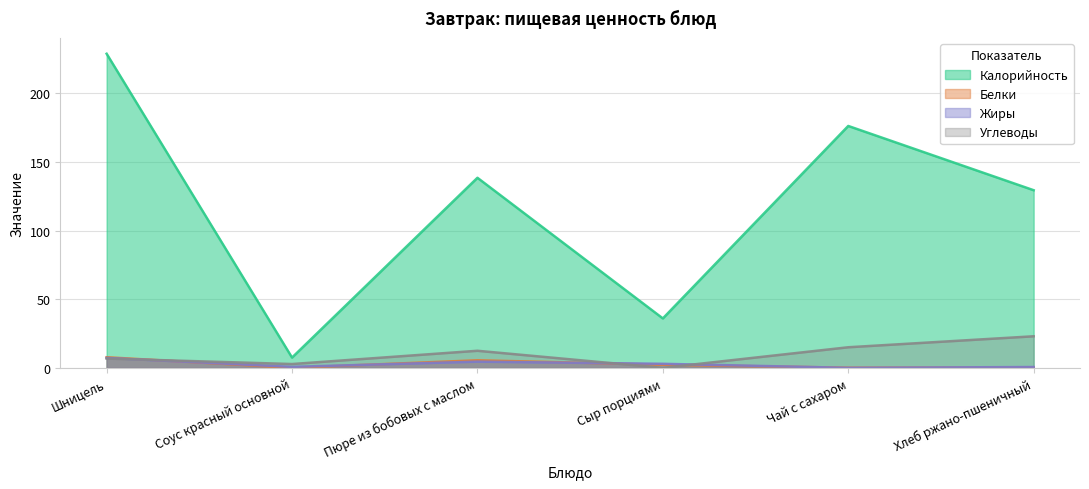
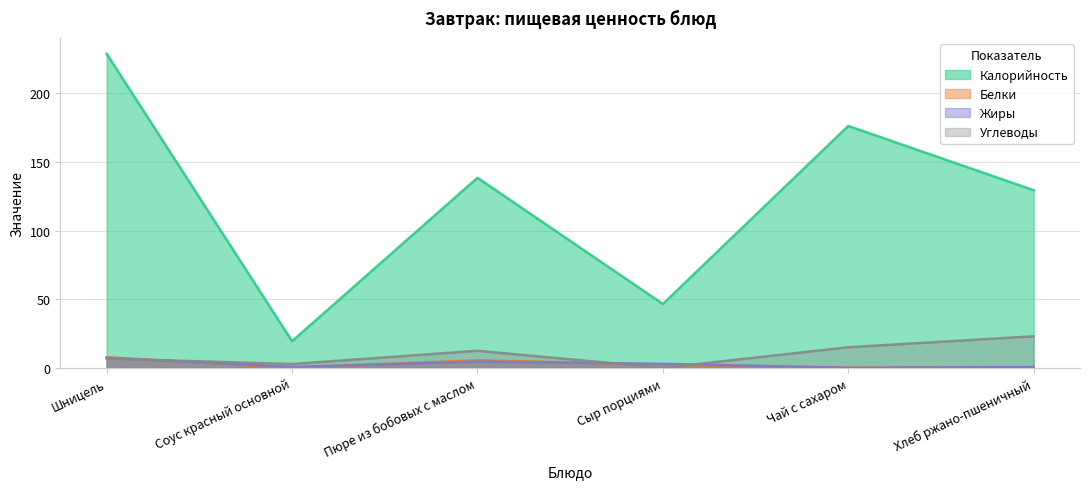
Калорийность, Соус красный основной: 7 -> 19
Калорийность, Сыр порциями: 36 -> 47
